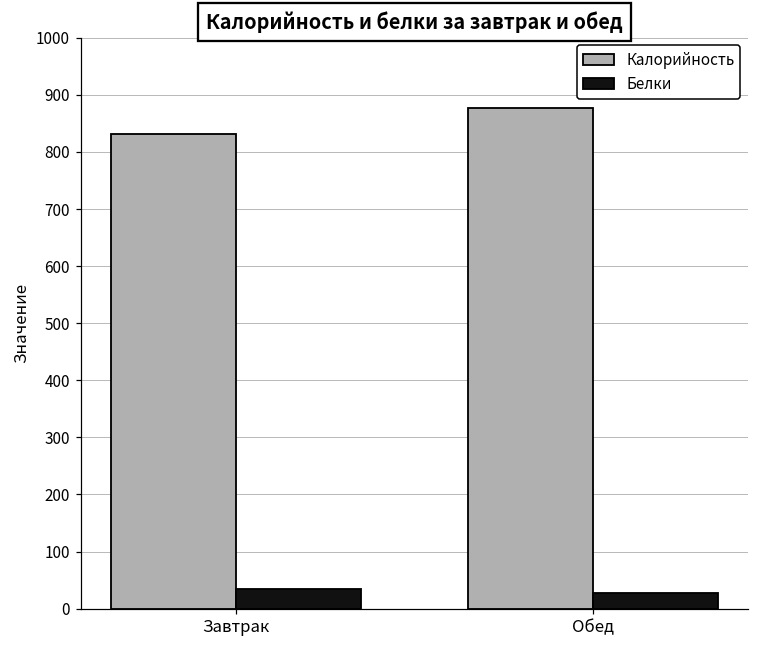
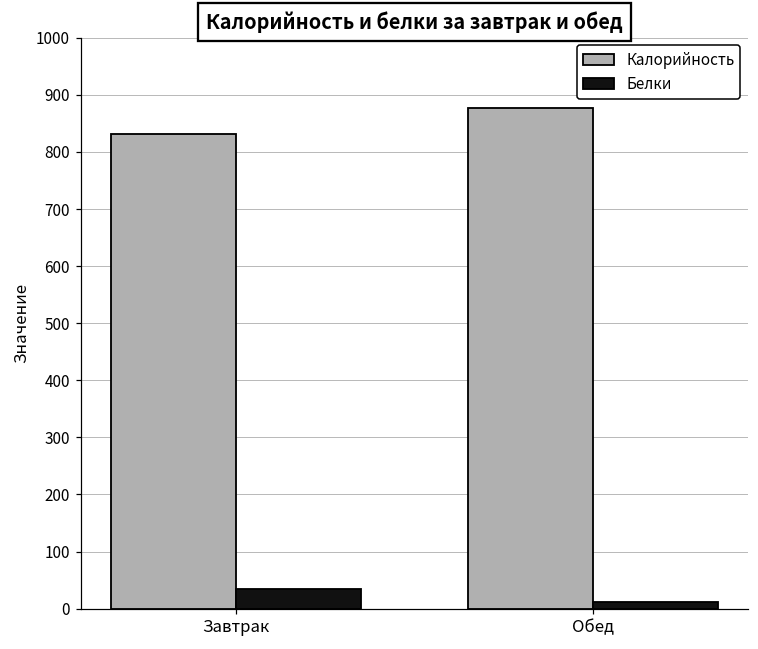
Белки, Обед: 30 -> 10
